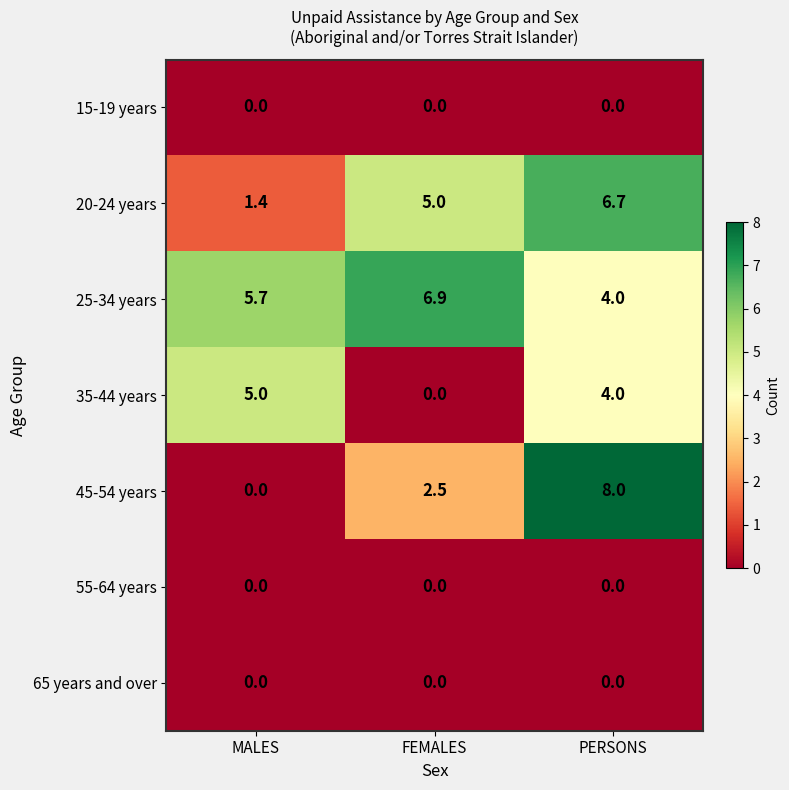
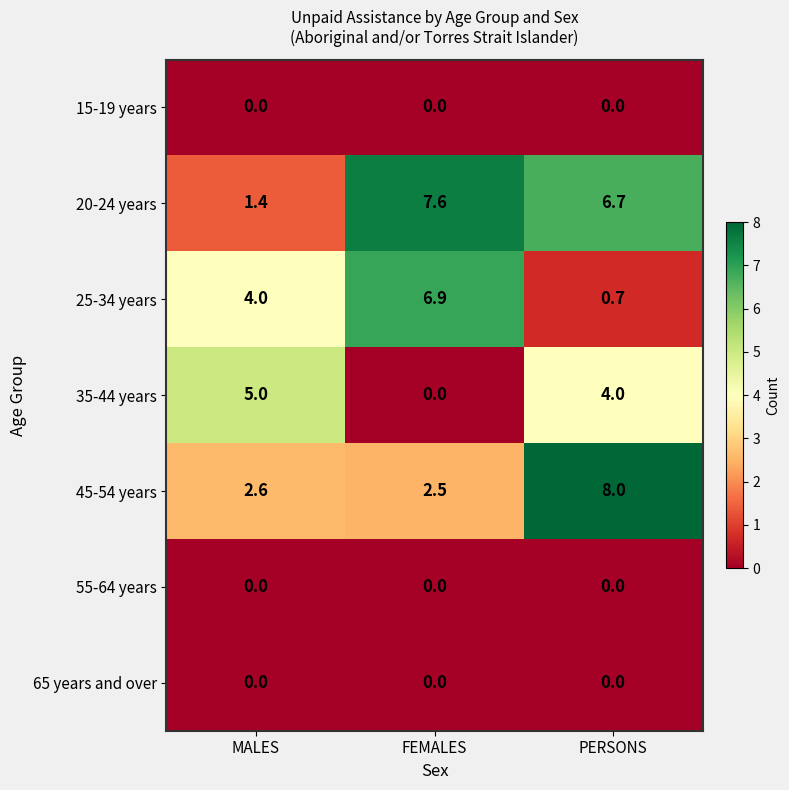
20-24 years, FEMALES: 5.0 -> 7.6
25-34 years, MALES: 5.7 -> 4.0
25-34 years, PERSONS: 4.0 -> 0.7
45-54 years, MALES: 0.0 -> 2.6
